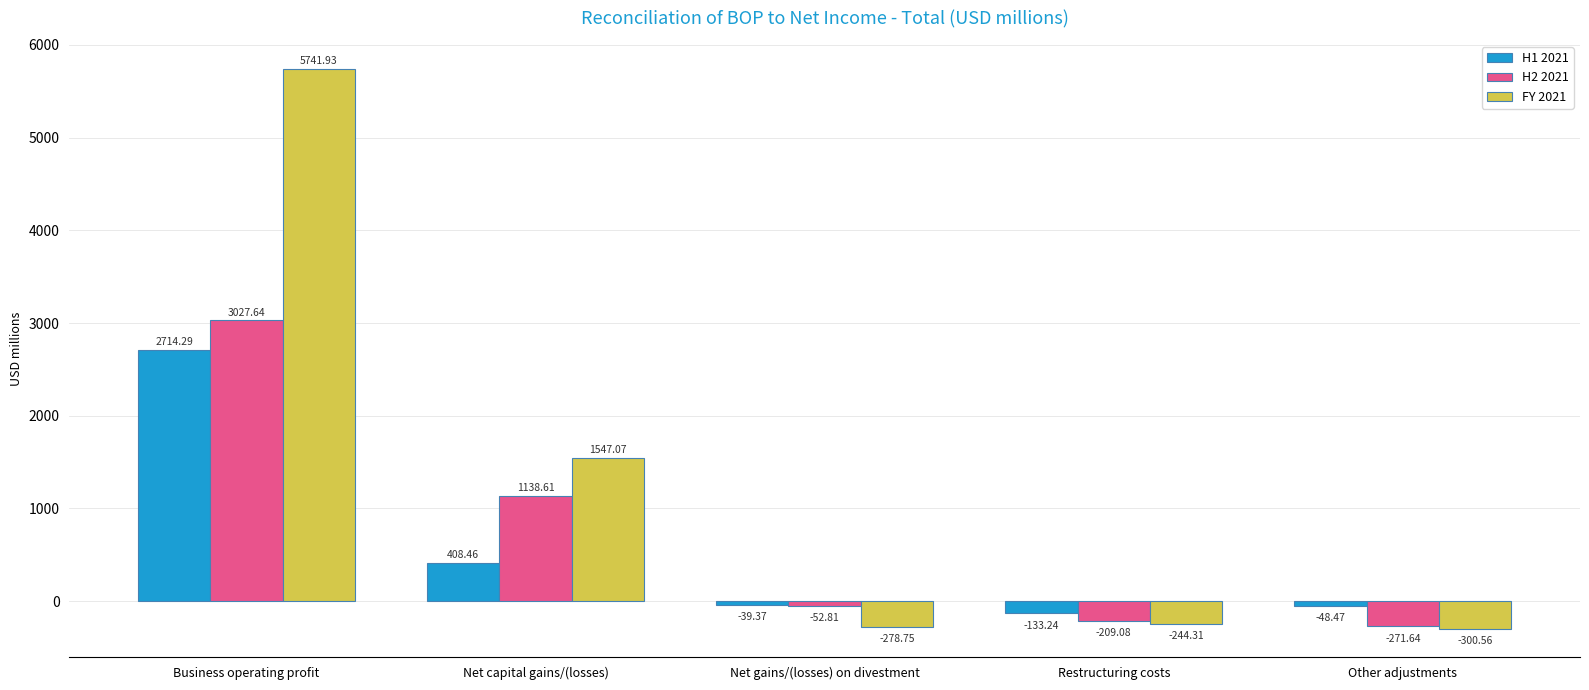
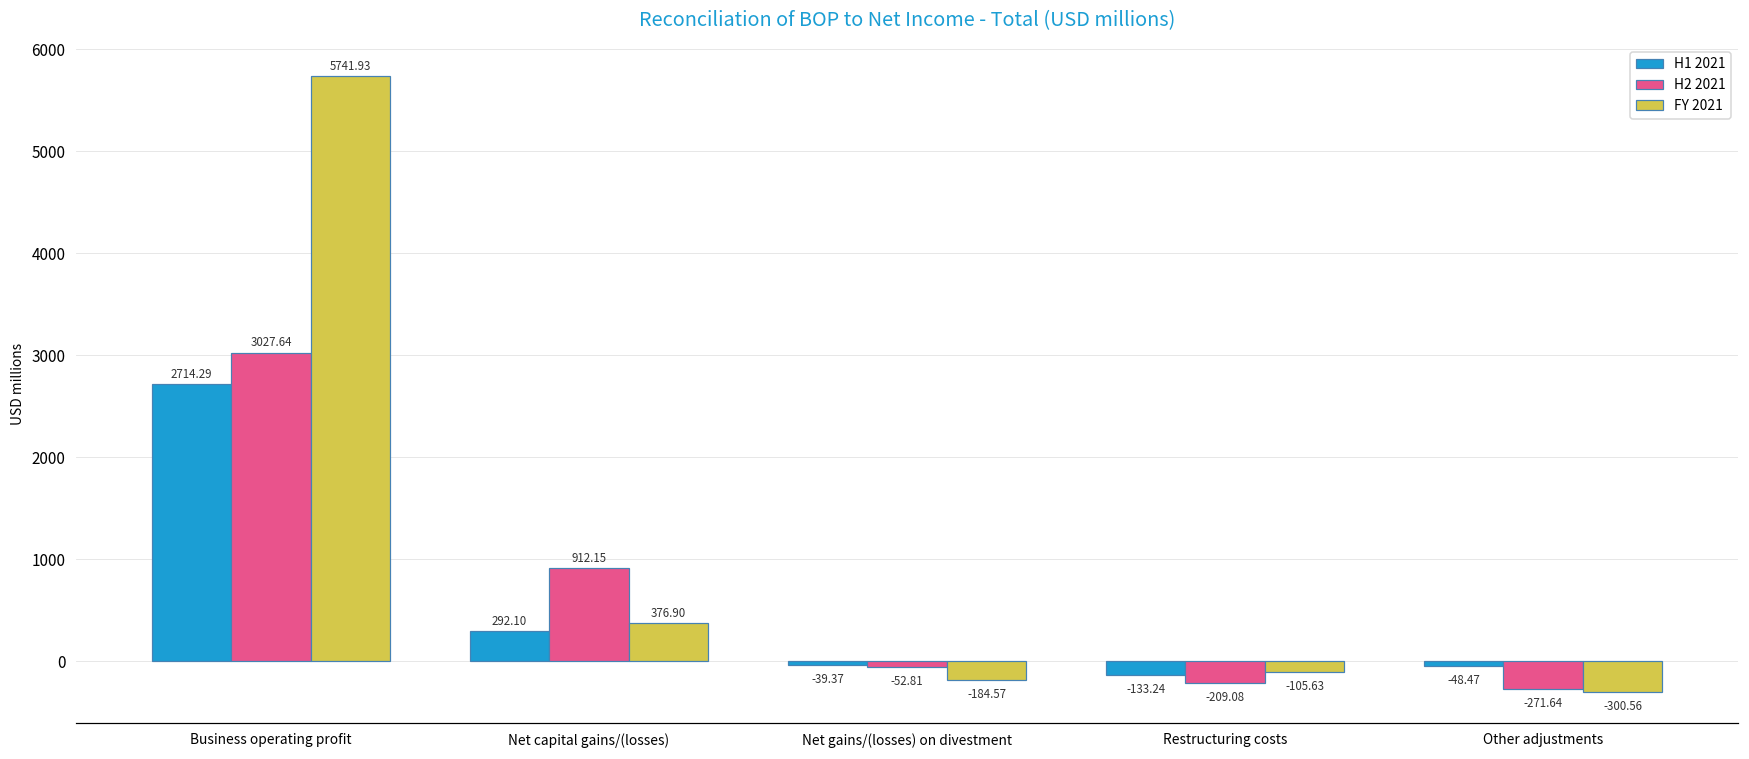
H1 2021, Net capital gains/(losses): 408.46 -> 292.10
H2 2021, Net capital gains/(losses): 1138.61 -> 912.15
FY 2021, Net capital gains/(losses): 1547.07 -> 376.90
FY 2021, Net gains/(losses) on divestment: -278.75 -> -184.57
FY 2021, Restructuring costs: -244.31 -> -105.63
